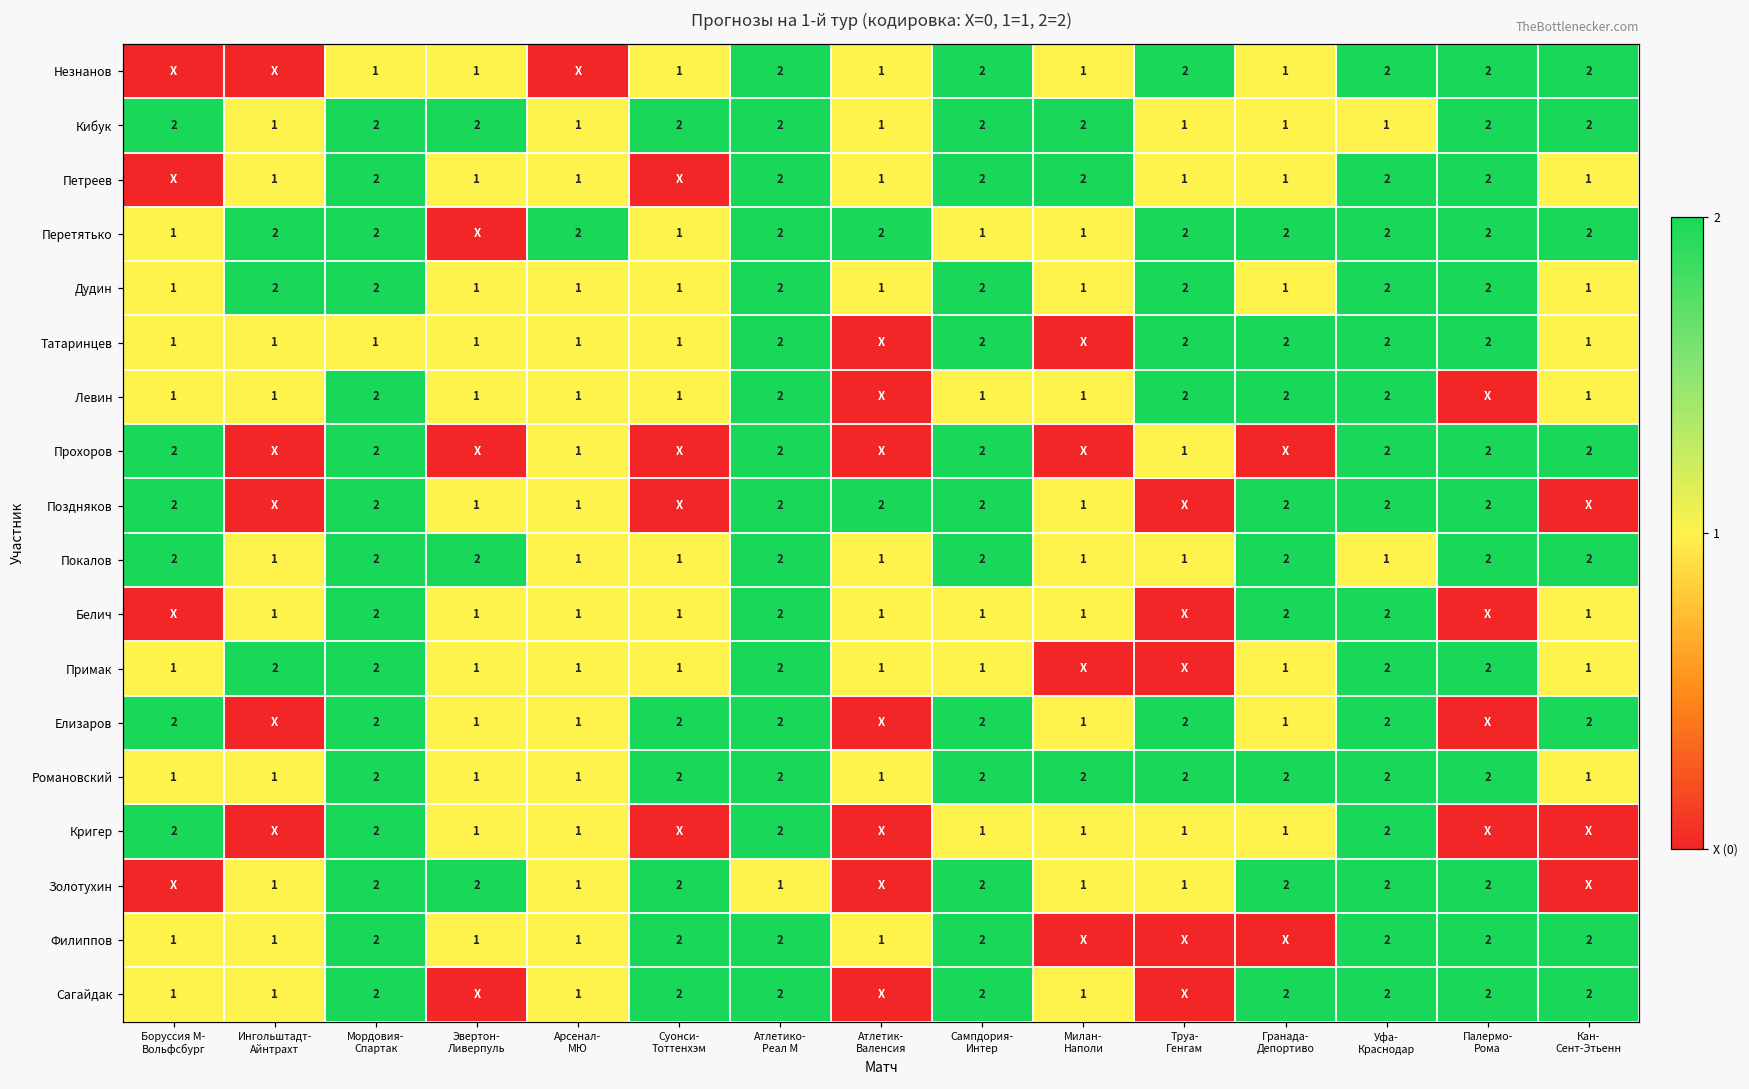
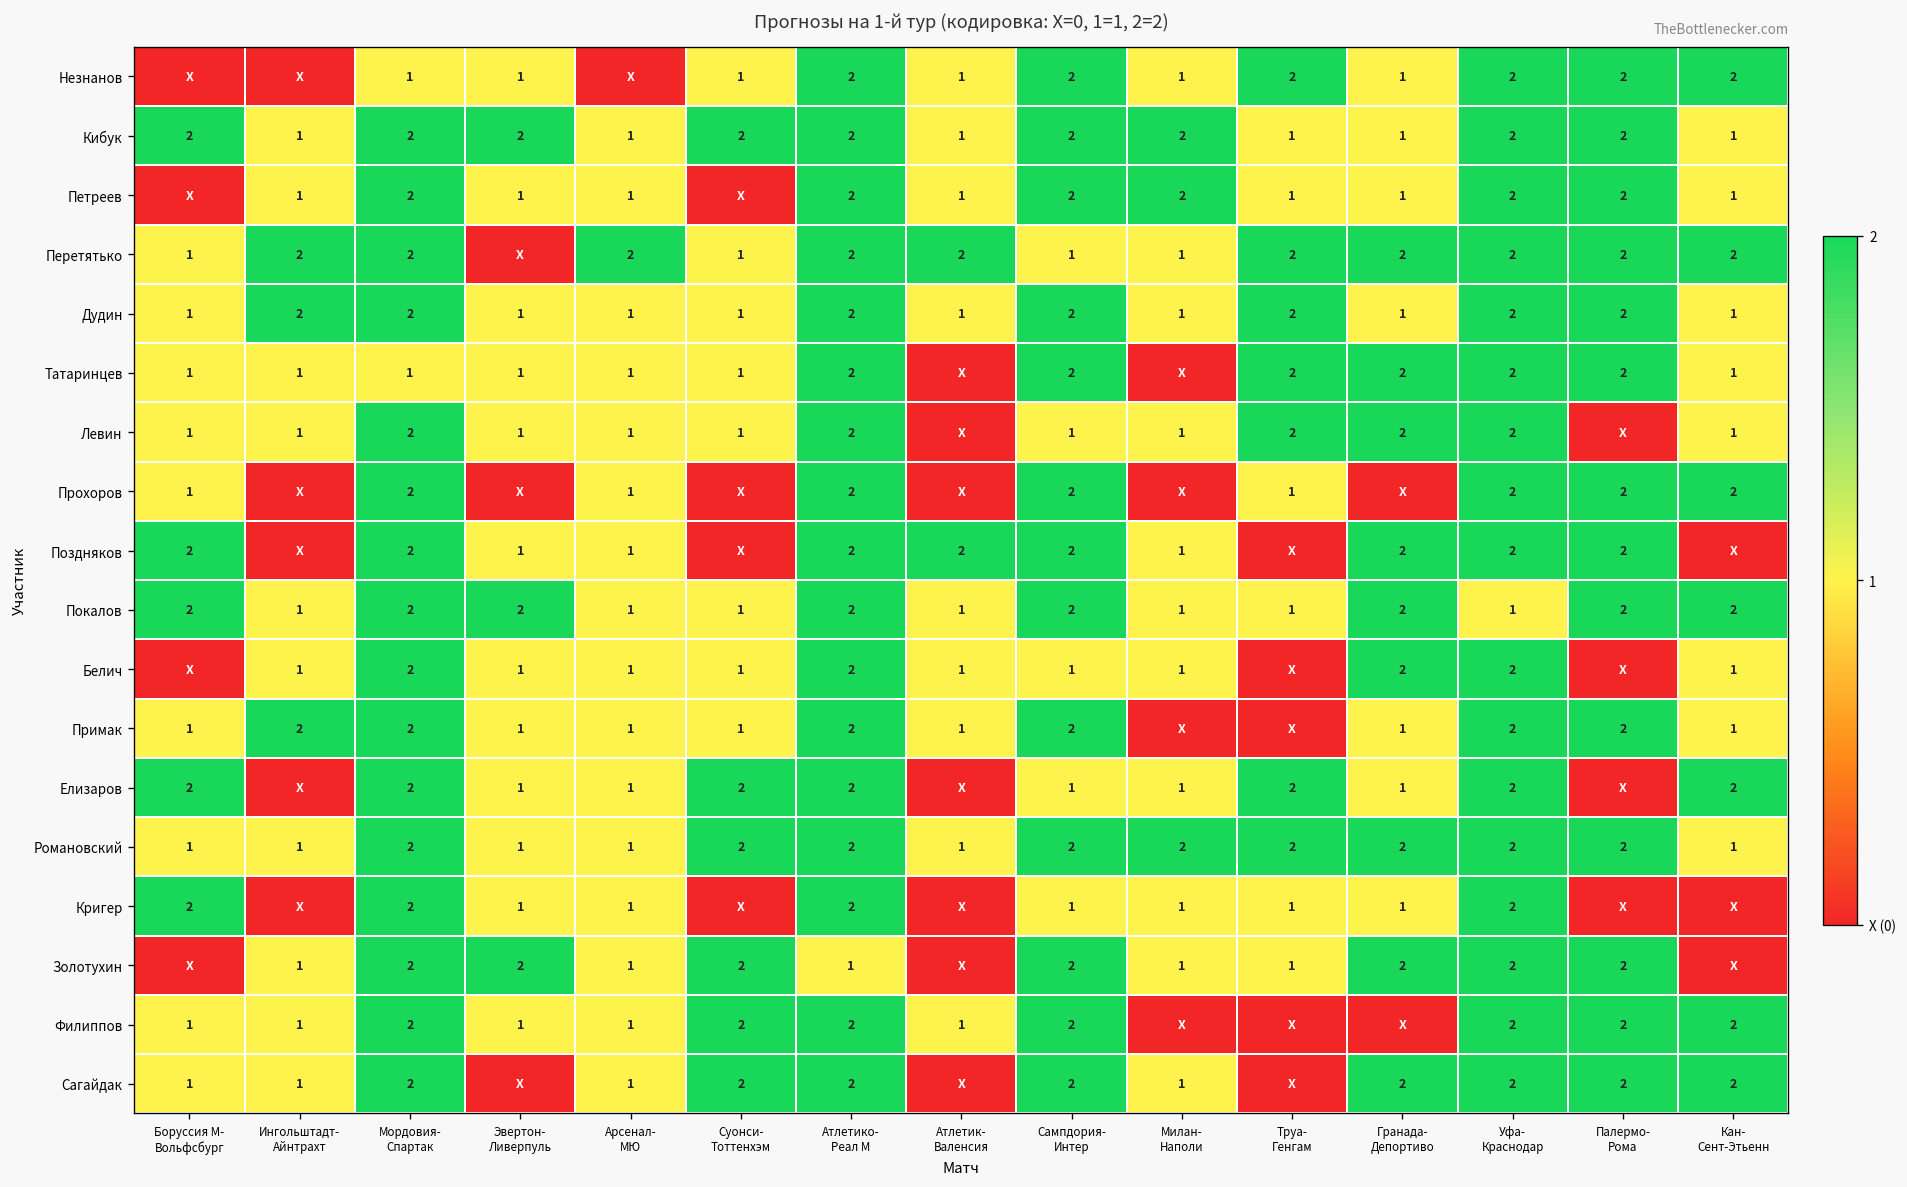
Кибук, Уфа- Краснодар: 1 -> 2
Кибук, Кан- Сент-Этьенн: 2 -> 1
Прохоров, Боруссия М- Вольфсбург: 2 -> 1
Примак, Сампдория- Интер: 1 -> 2
Елизаров, Сампдория- Интер: 2 -> 1
